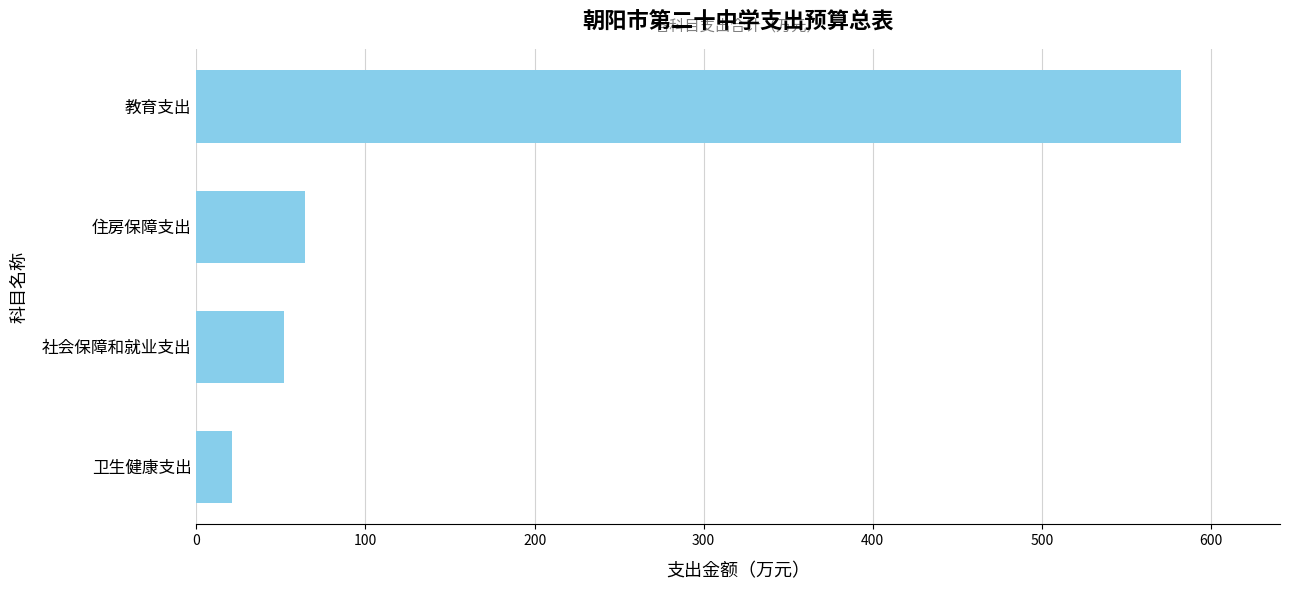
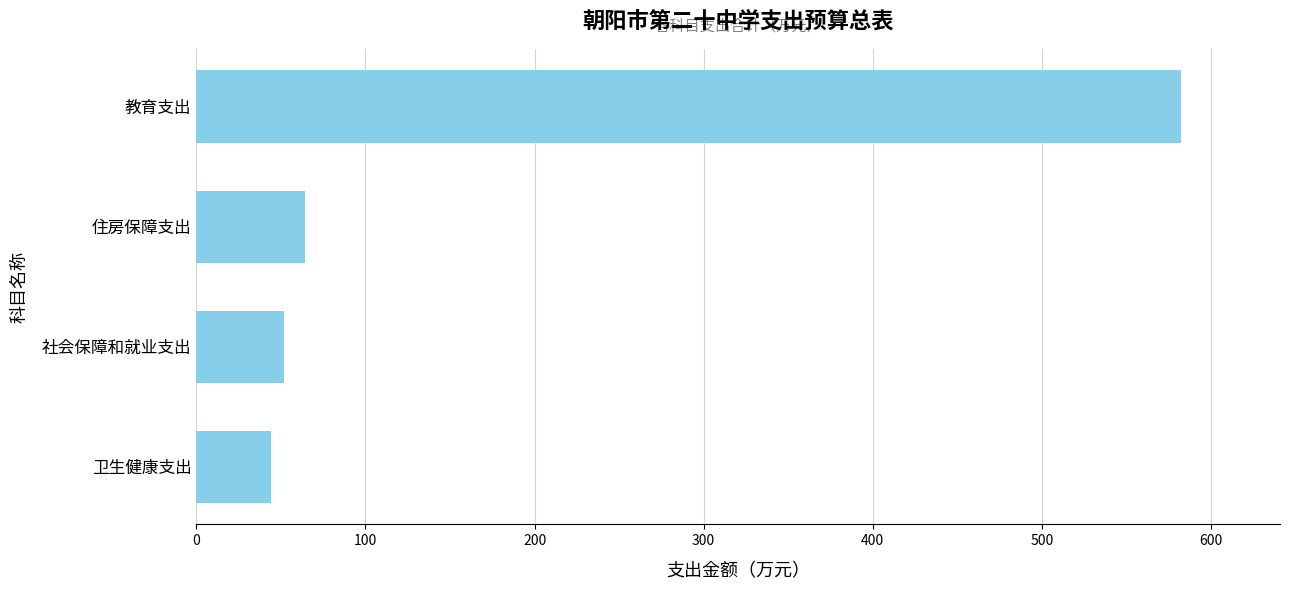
卫生健康支出: 21 -> 44
